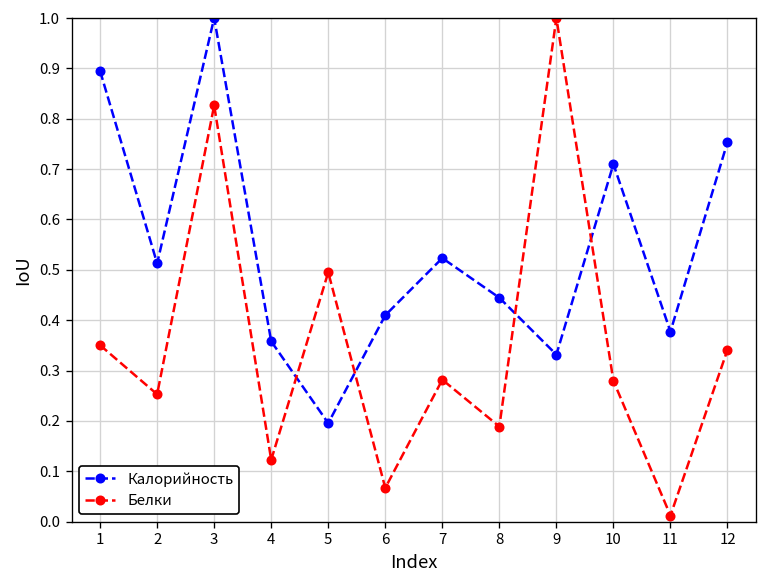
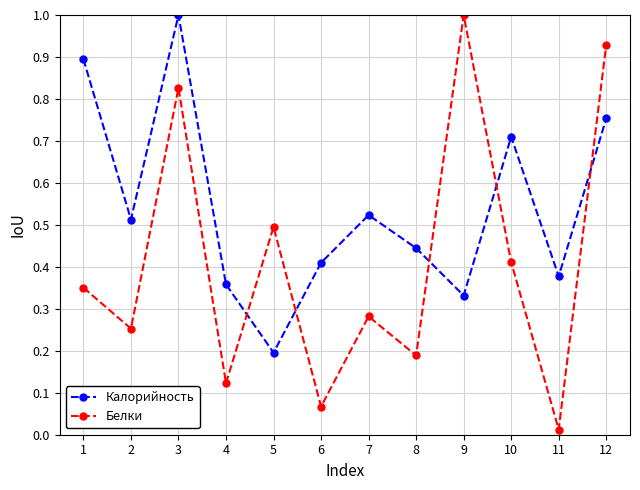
Белки, 10: 0.28 -> 0.41
Белки, 12: 0.34 -> 0.93
